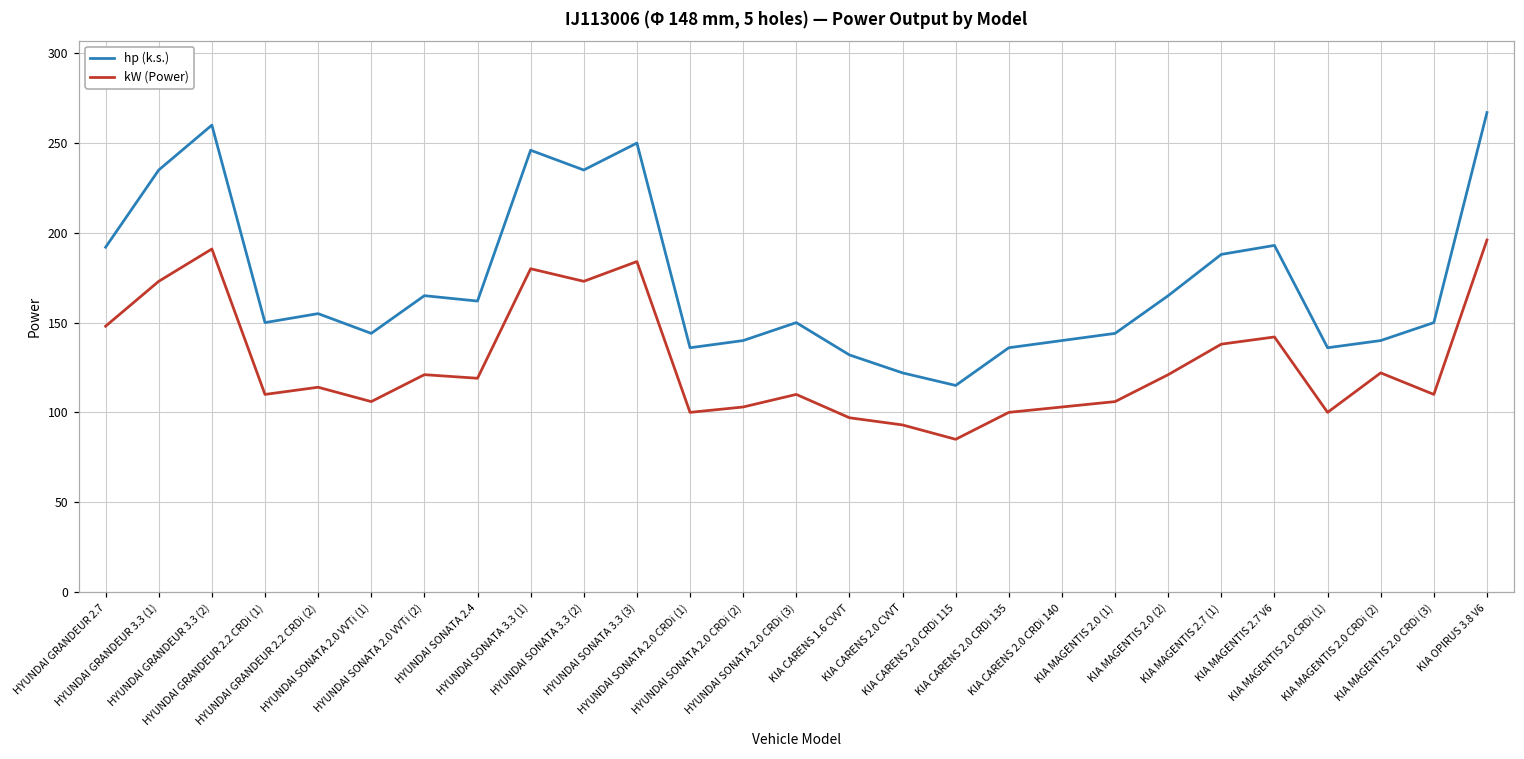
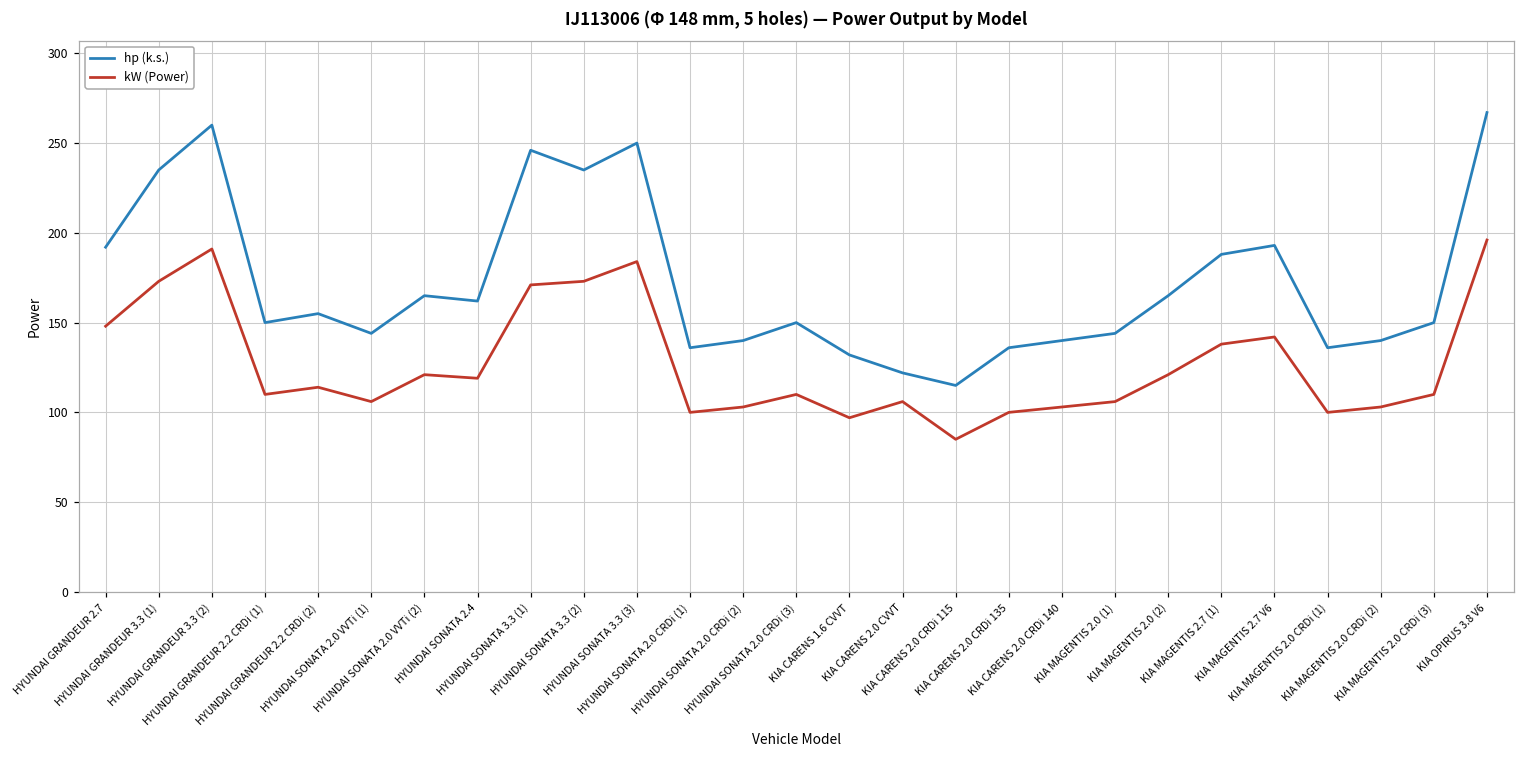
kW (Power), HYUNDAI SONATA 3.3 (1): 180 -> 171
kW (Power), KIA CARENS 2.0 CVVT: 93 -> 106
kW (Power), KIA MAGENTIS 2.0 CRDi (2): 122 -> 103
